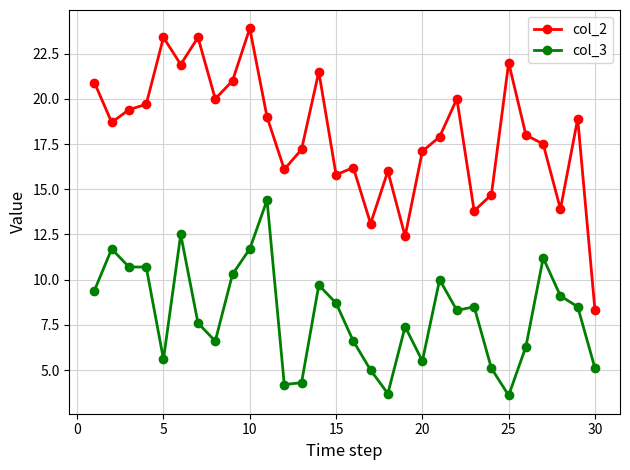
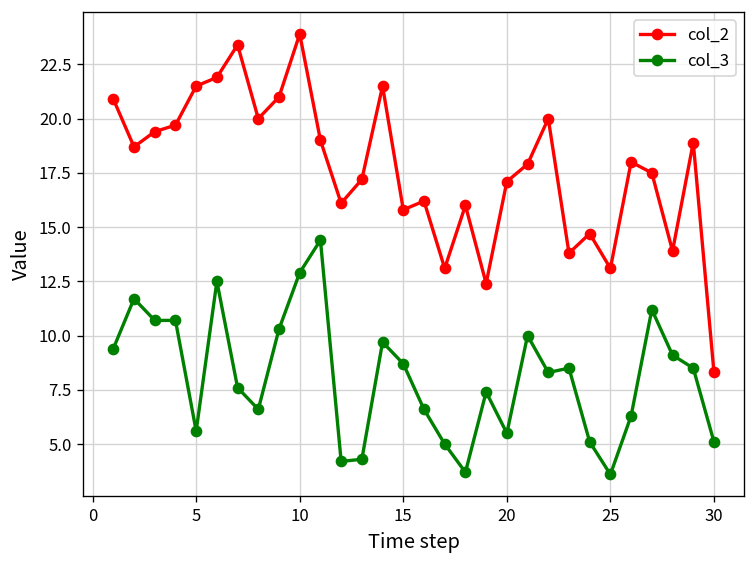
col_2, 5: 23.4 -> 21.5
col_3, 10: 11.7 -> 12.9
col_2, 25: 22.0 -> 13.1
